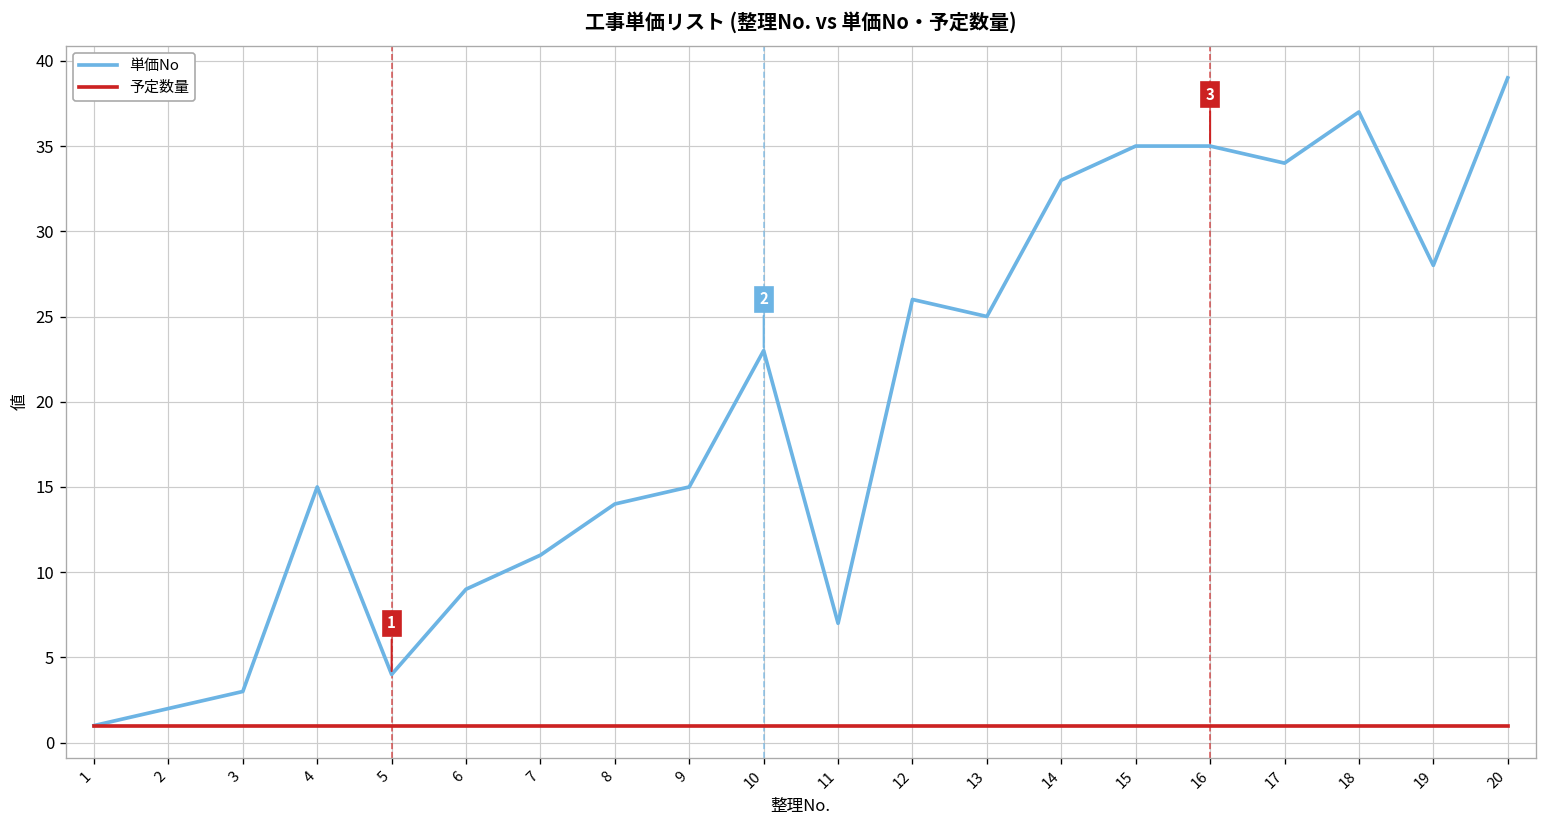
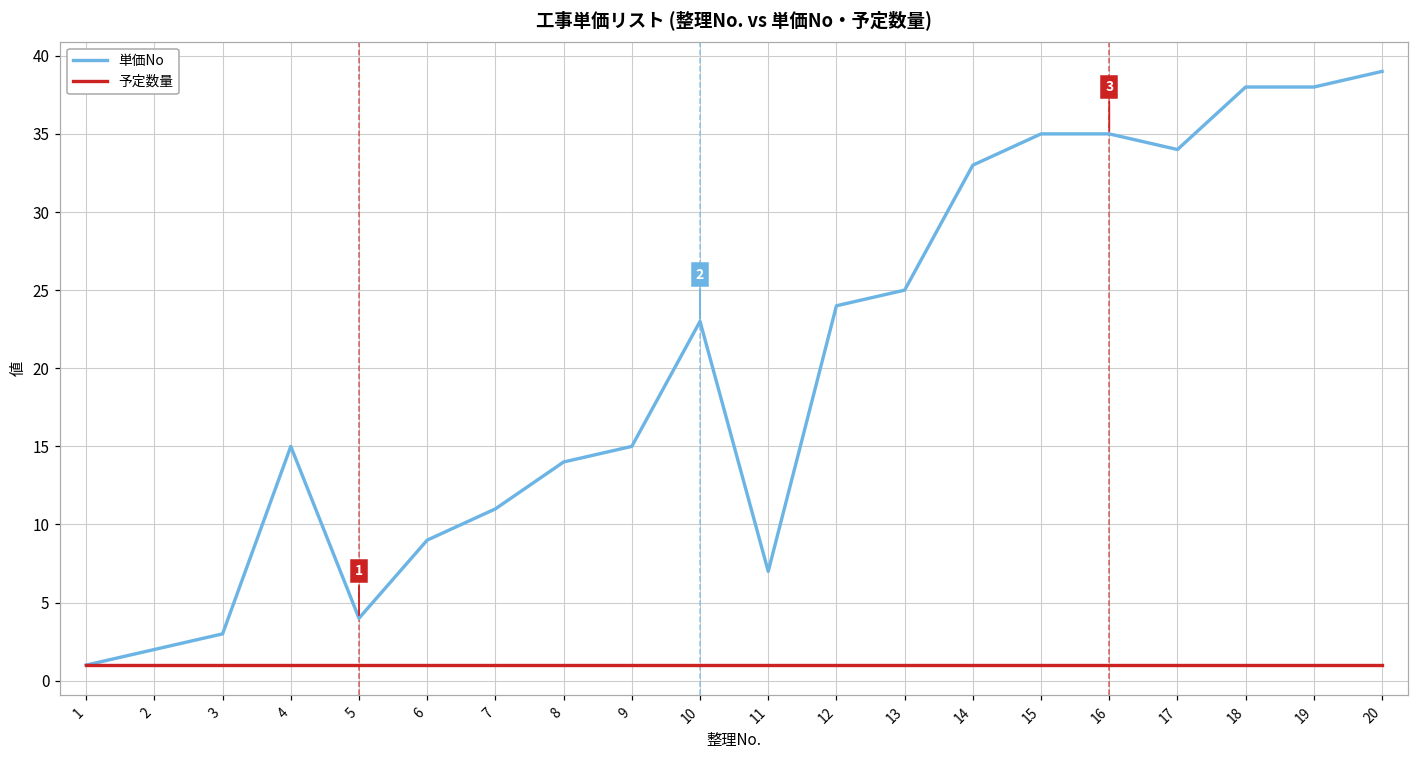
単価No, 12: 26 -> 24
単価No, 18: 37 -> 38
単価No, 19: 28 -> 38
